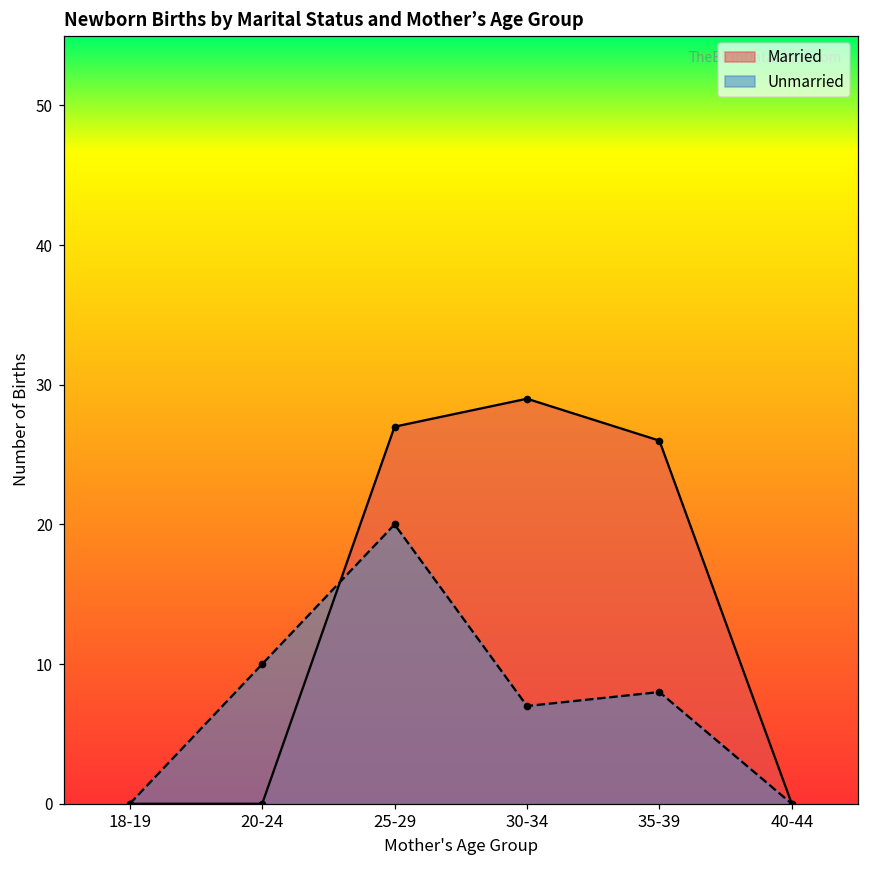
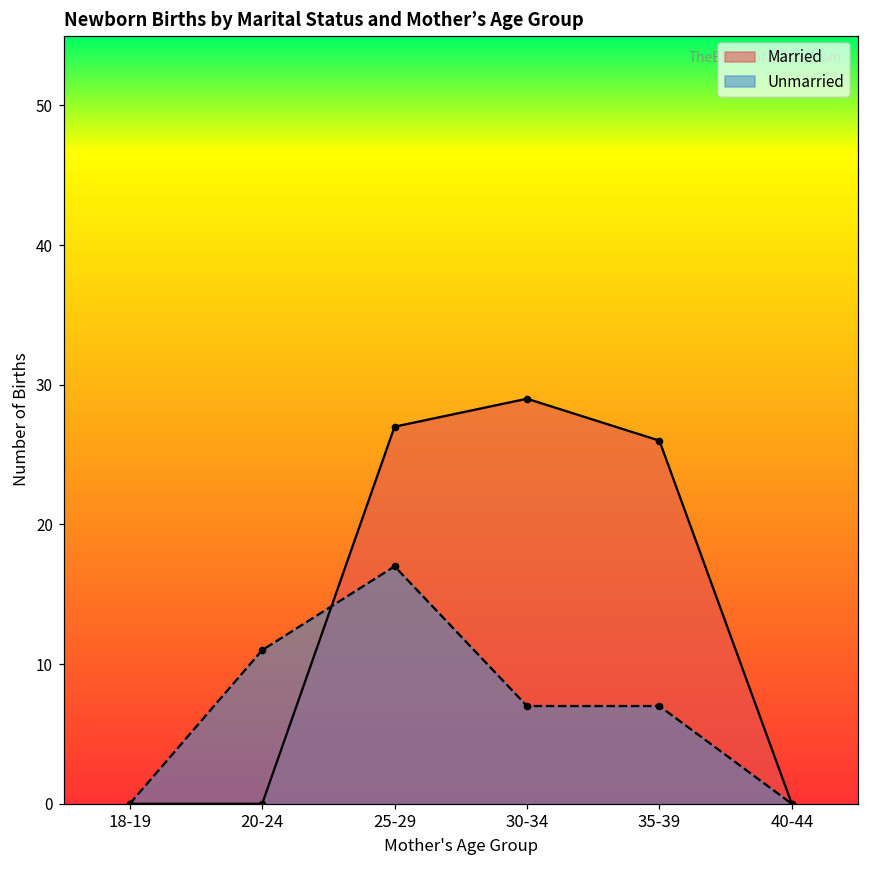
Unmarried, 20-24: 10 -> 11
Unmarried, 25-29: 20 -> 17
Unmarried, 35-39: 8 -> 7
